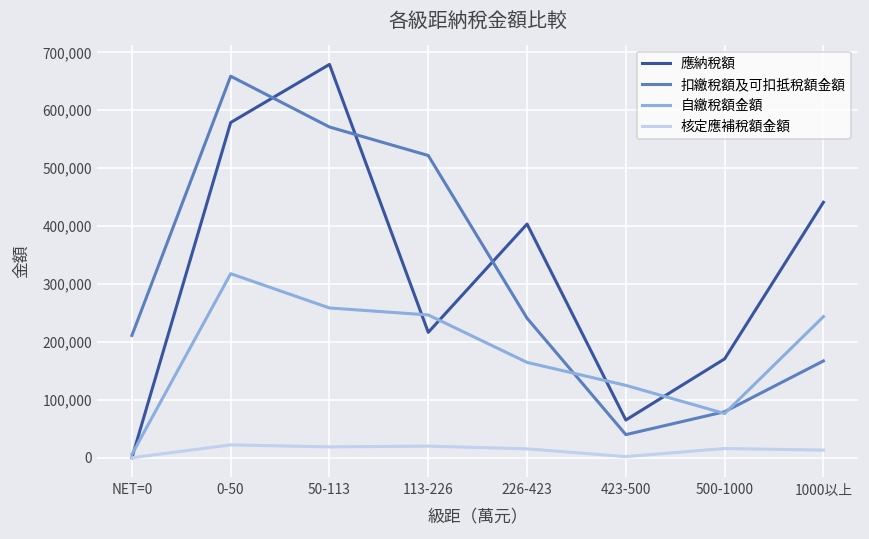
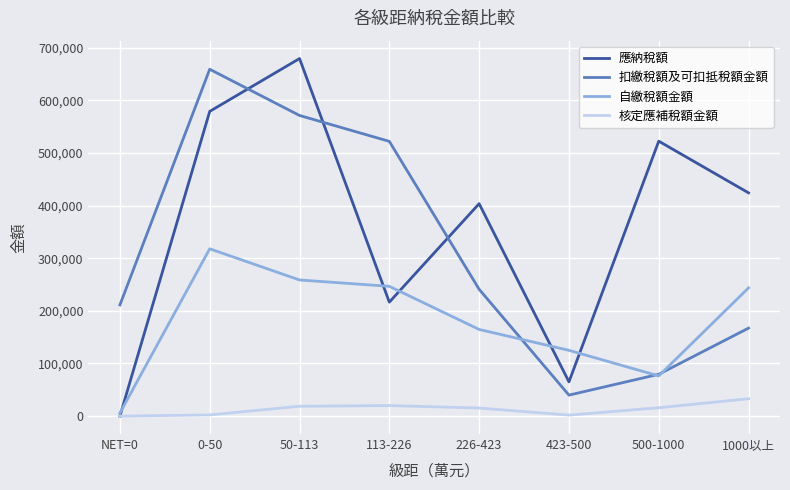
核定應補稅額金額, 0-50: 20,000 -> 0
應納稅額, 500-1000: 170,000 -> 520,000
應納稅額, 1000以上: 440,000 -> 420,000
核定應補稅額金額, 1000以上: 10,000 -> 30,000
